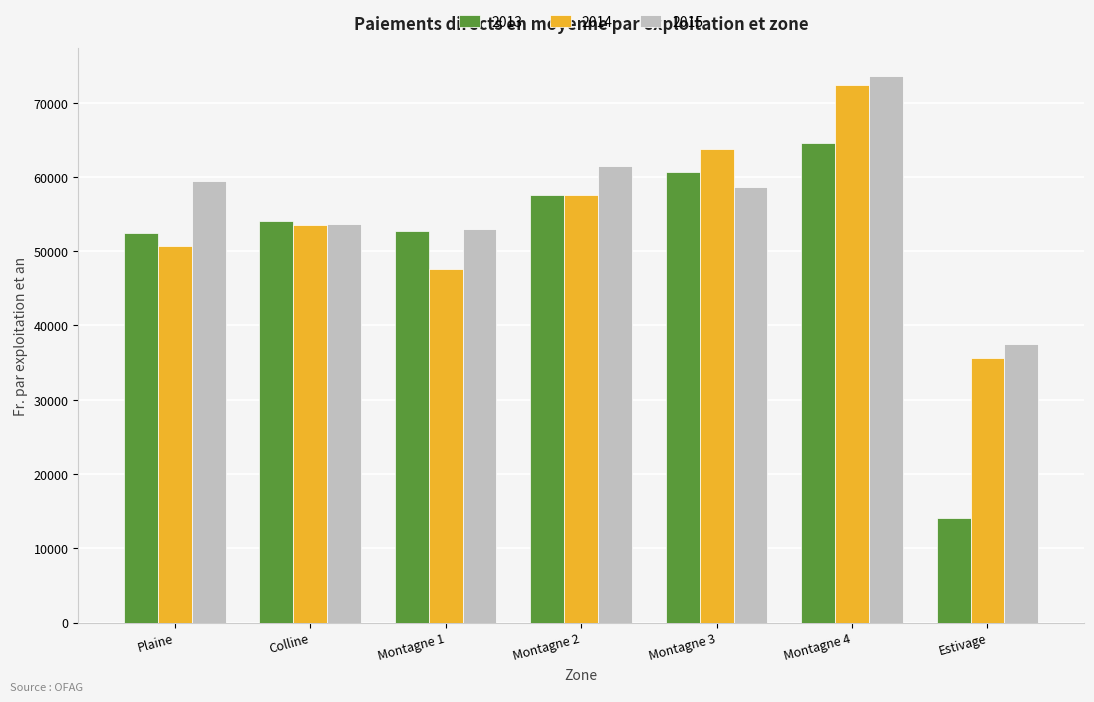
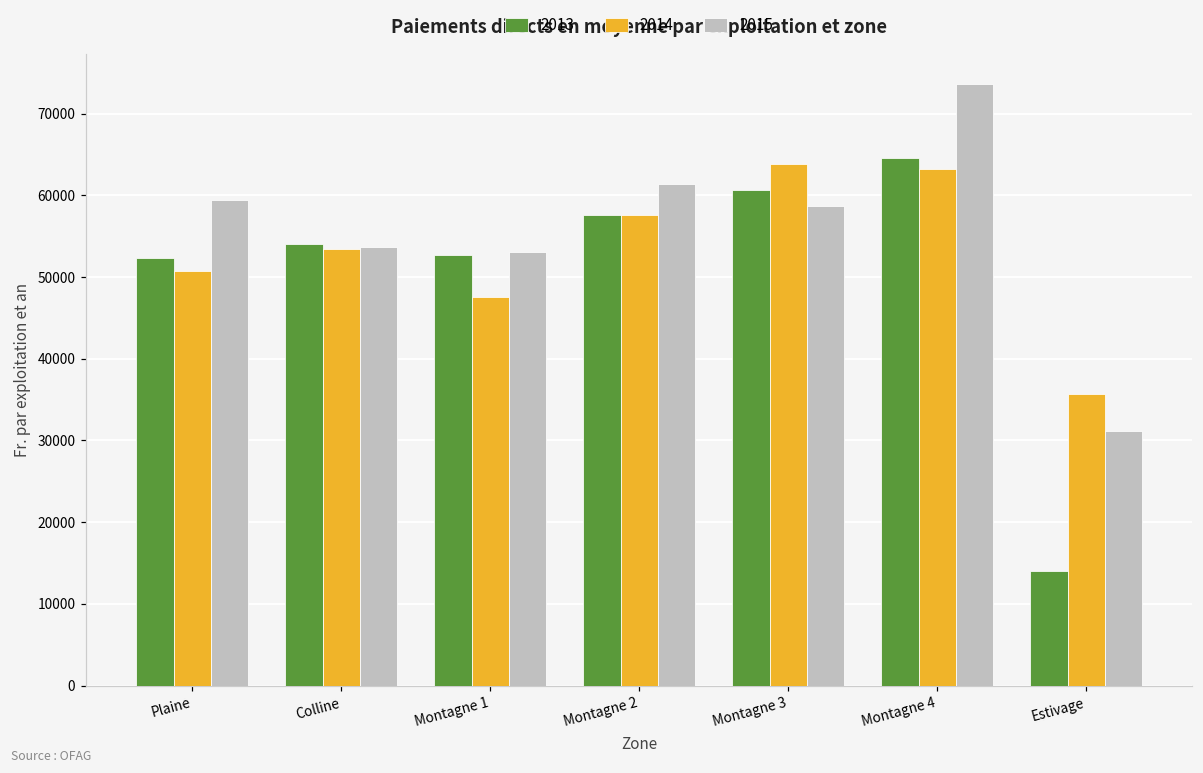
2014, Montagne 4: 72000 -> 63000
2015, Estivage: 38000 -> 31000
